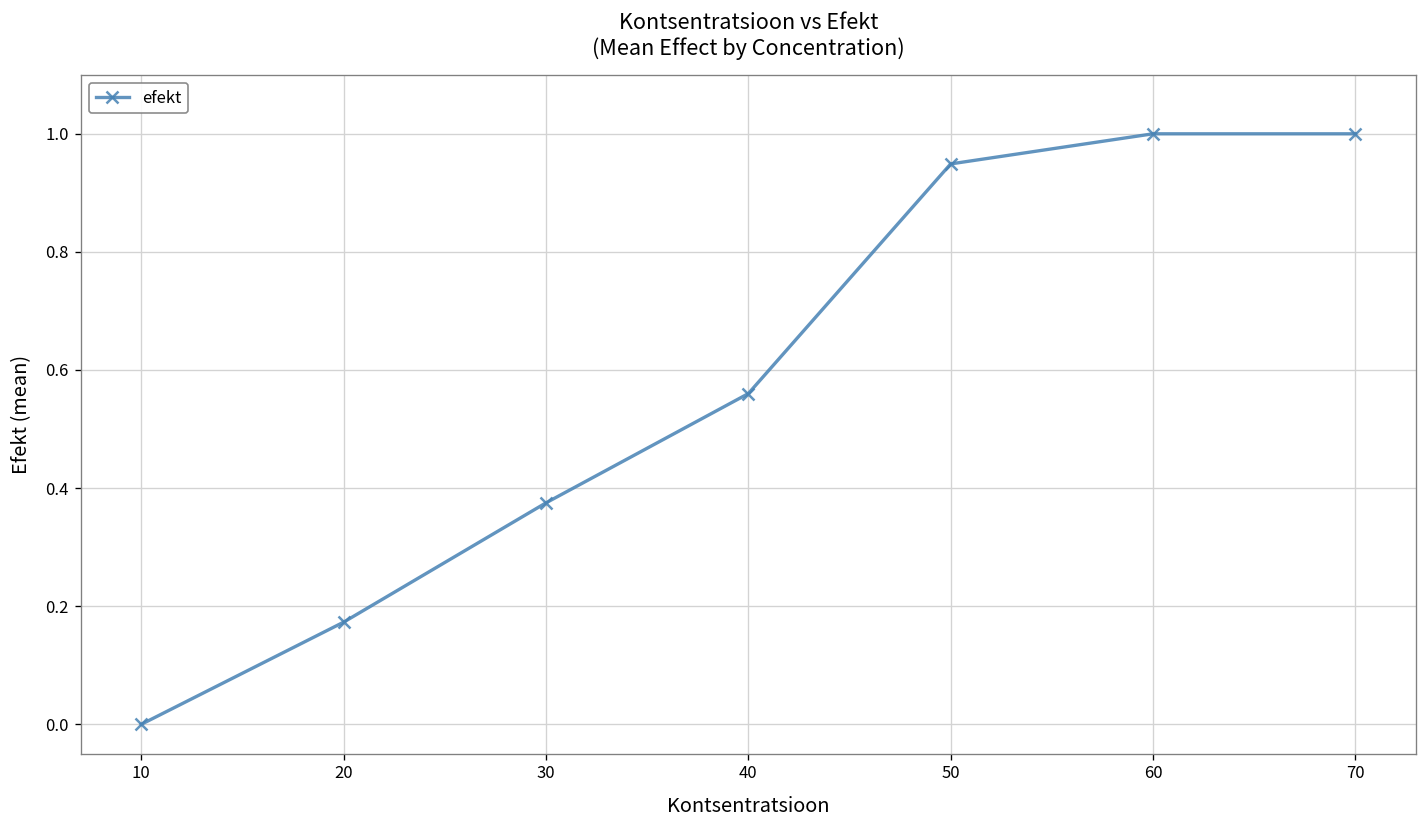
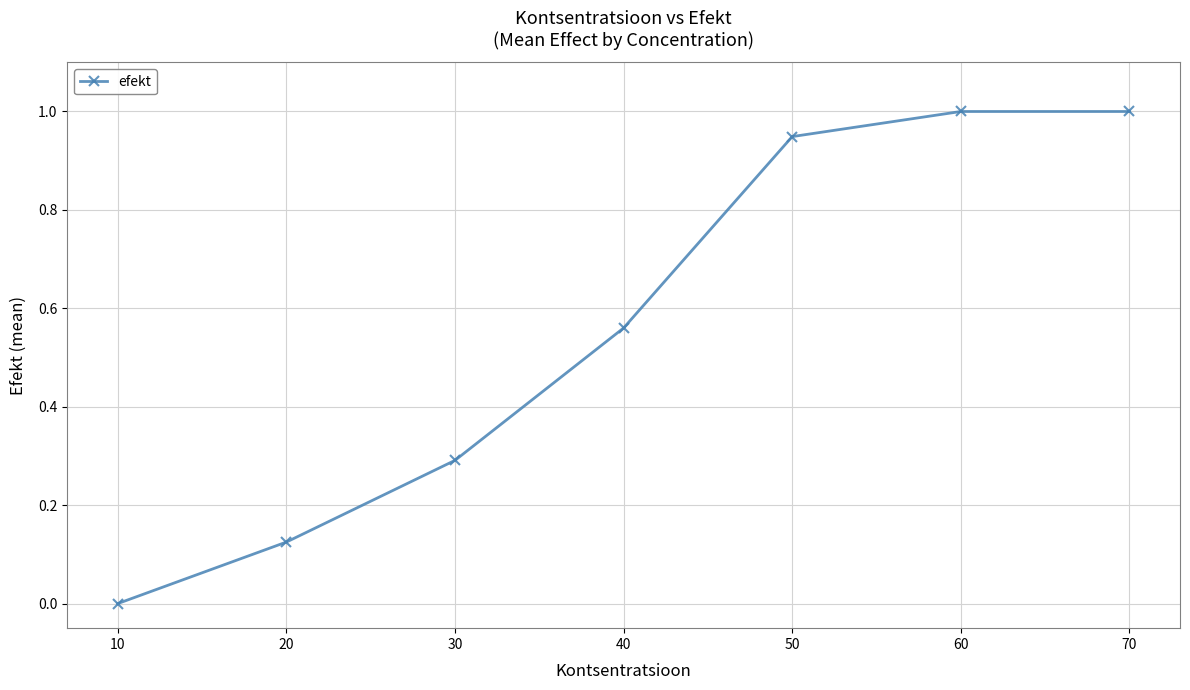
20: 0.17 -> 0.13
30: 0.38 -> 0.29
